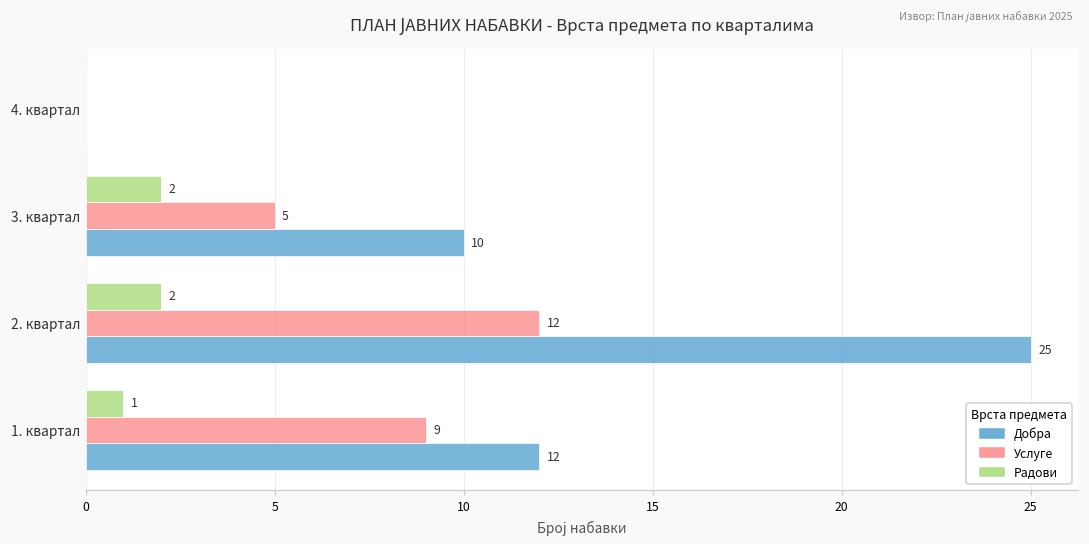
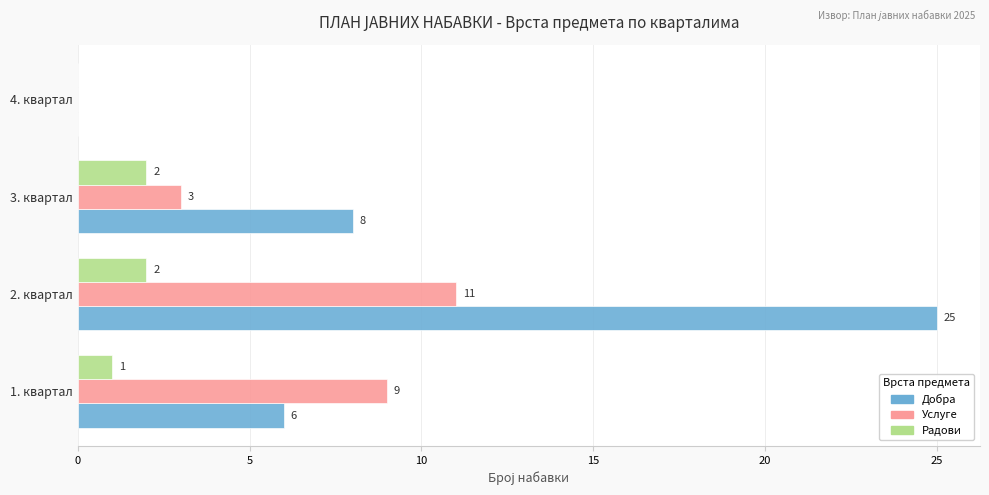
Услуге, 3. квартал: 5 -> 3
Добра, 3. квартал: 10 -> 8
Услуге, 2. квартал: 12 -> 11
Добра, 1. квартал: 12 -> 6
